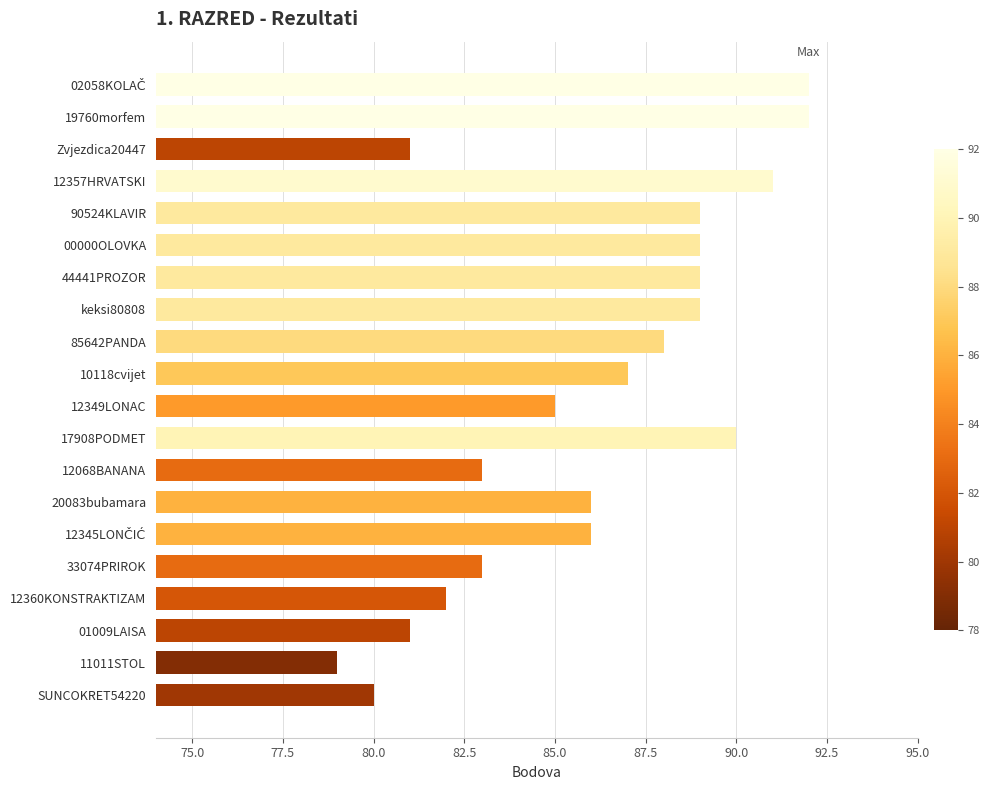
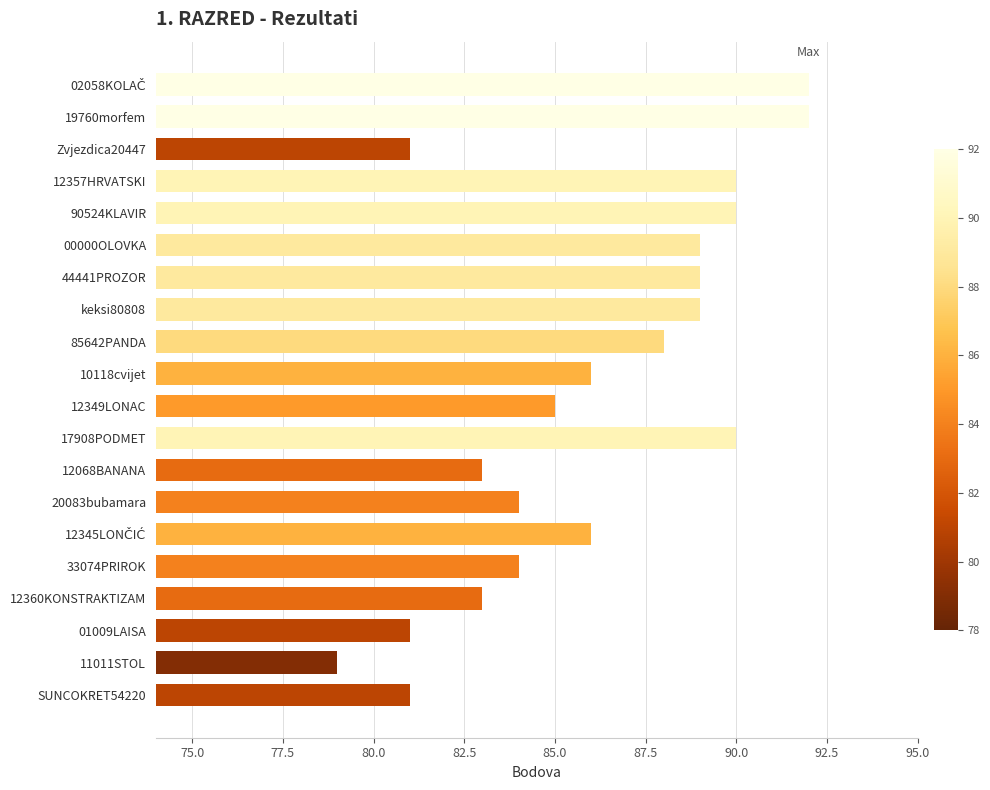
12357HRVATSKI: 91 -> 90
90524KLAVIR: 89 -> 90
10118cvijet: 87 -> 86
20083bubamara: 86 -> 84
33074PRIROK: 83 -> 84
12360KONSTRAKTIZAM: 82 -> 83
SUNCOKRET54220: 80 -> 81
